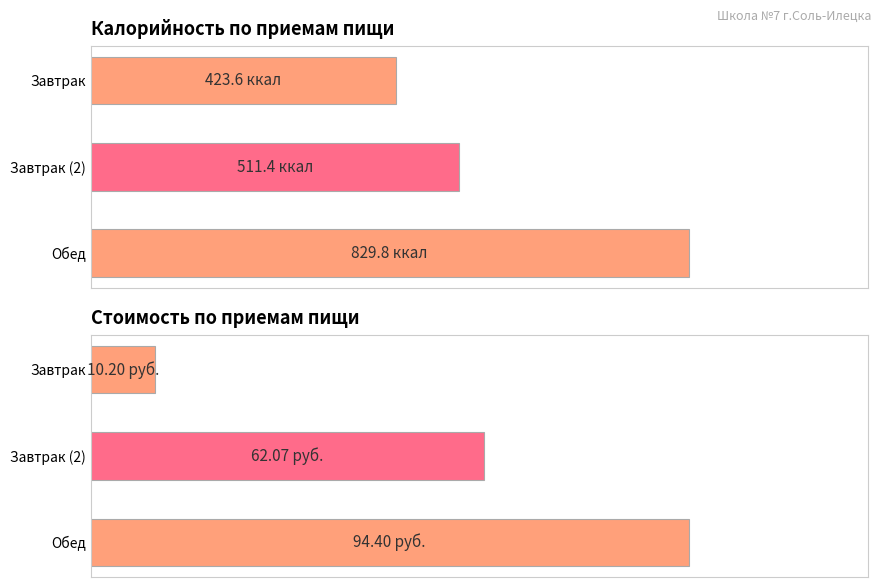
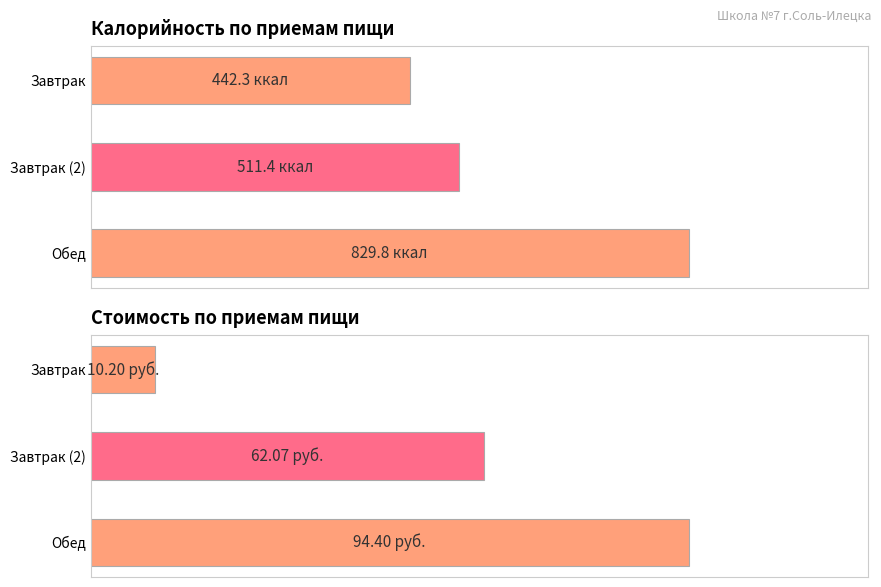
Калорийность по приемам пищи, Завтрак: 423.6 -> 442.3
